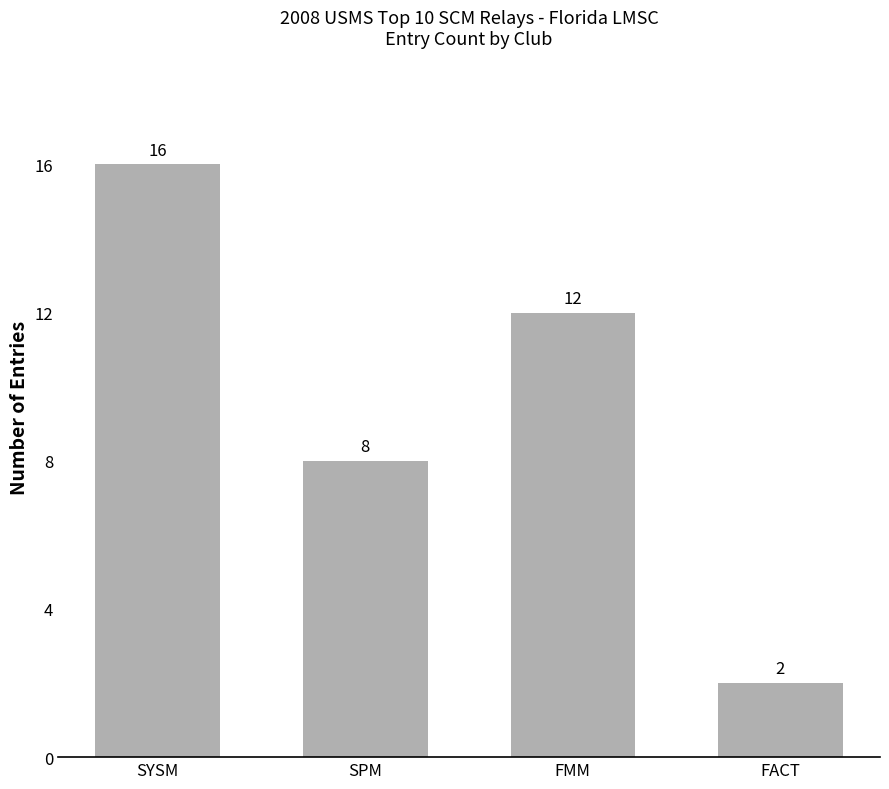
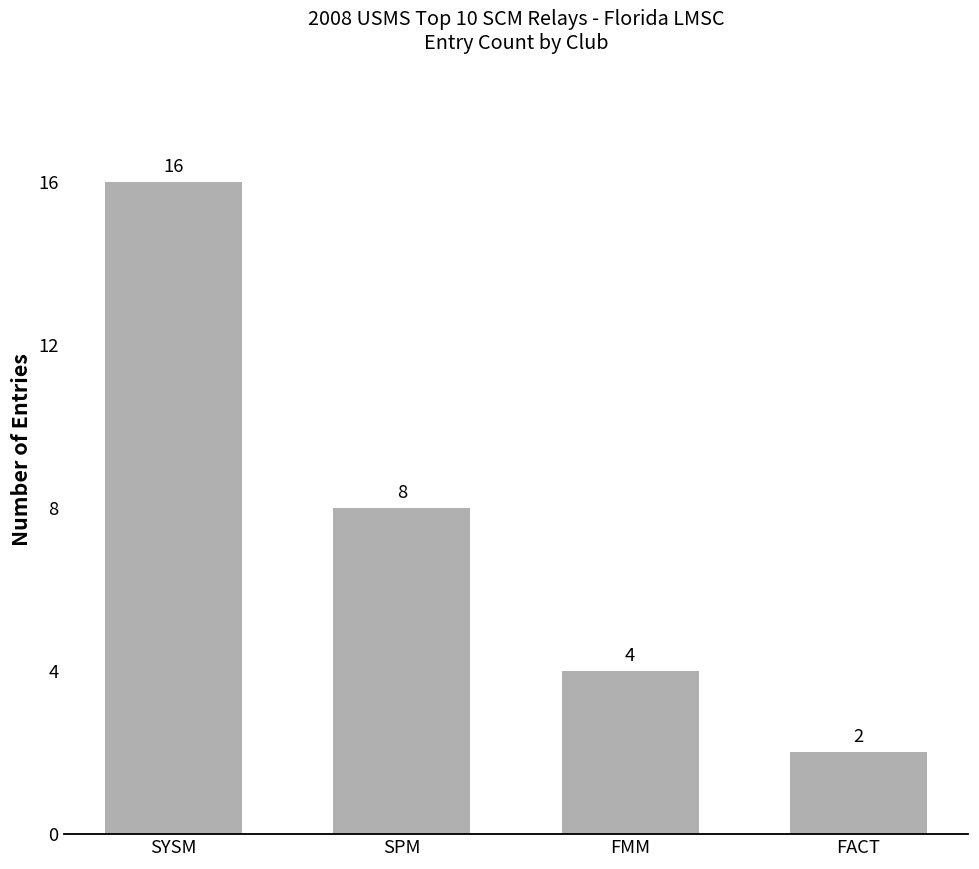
FMM: 12 -> 4
